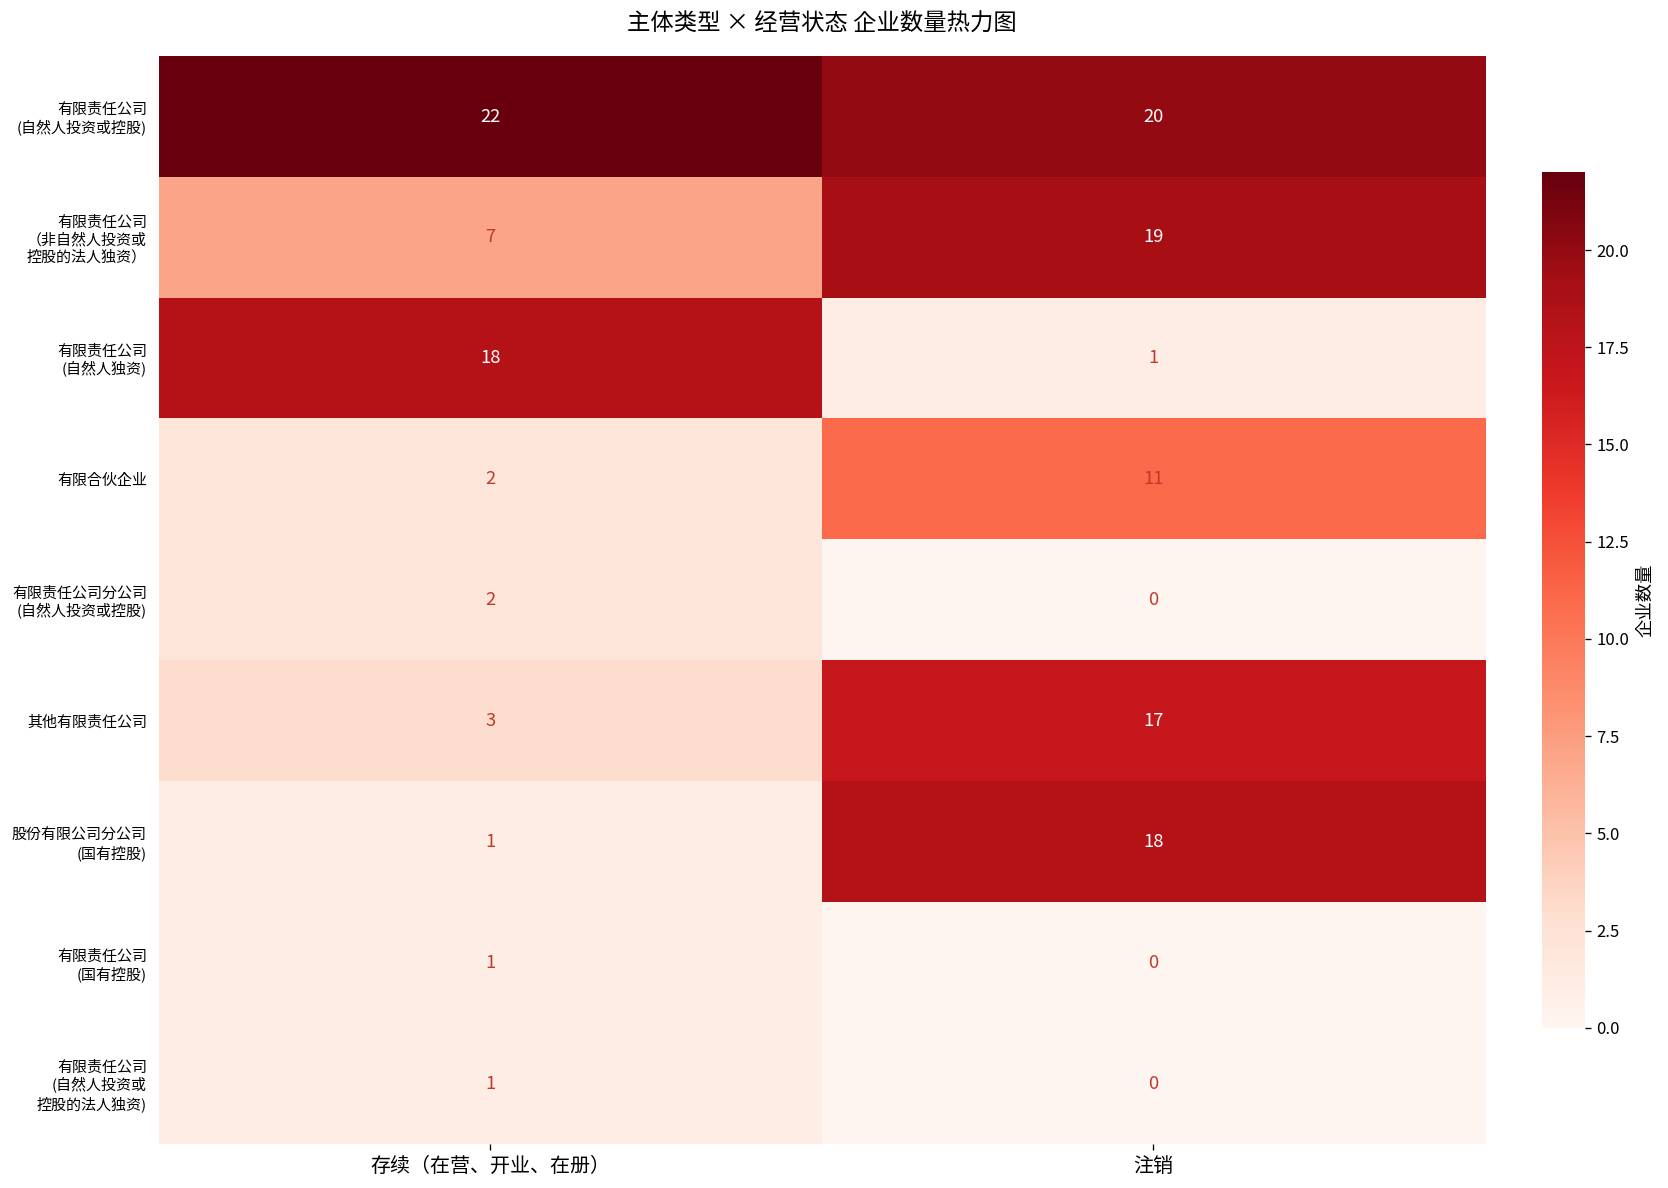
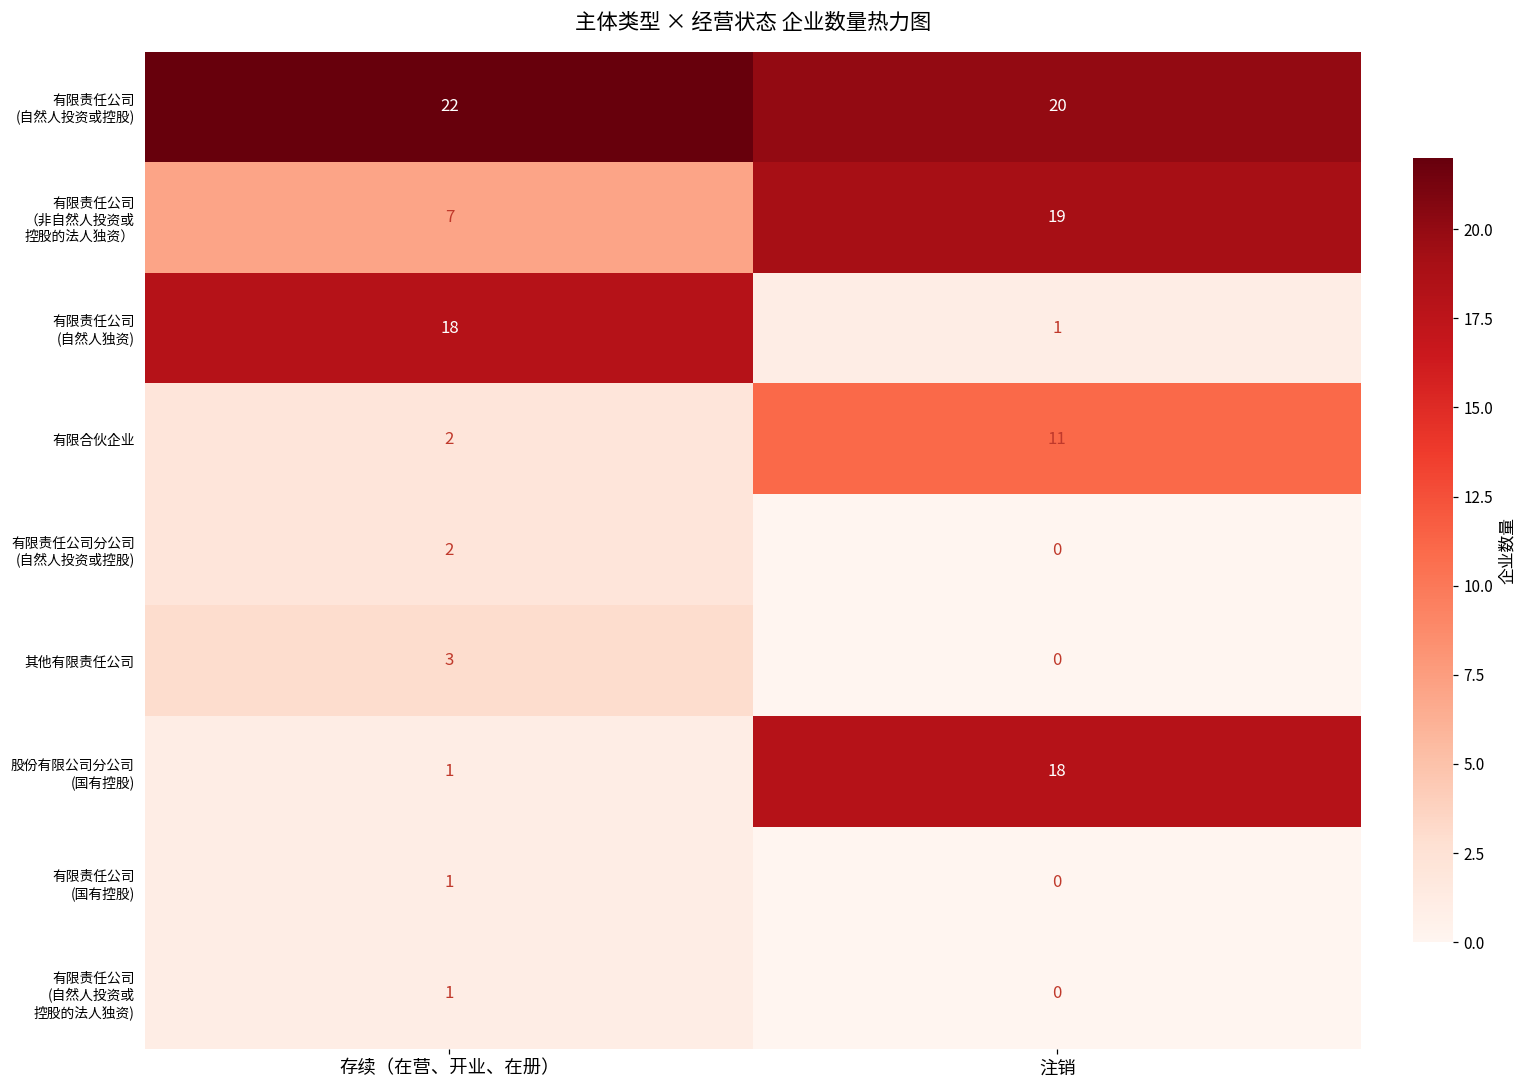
其他有限责任公司, 注销: 17 -> 0
